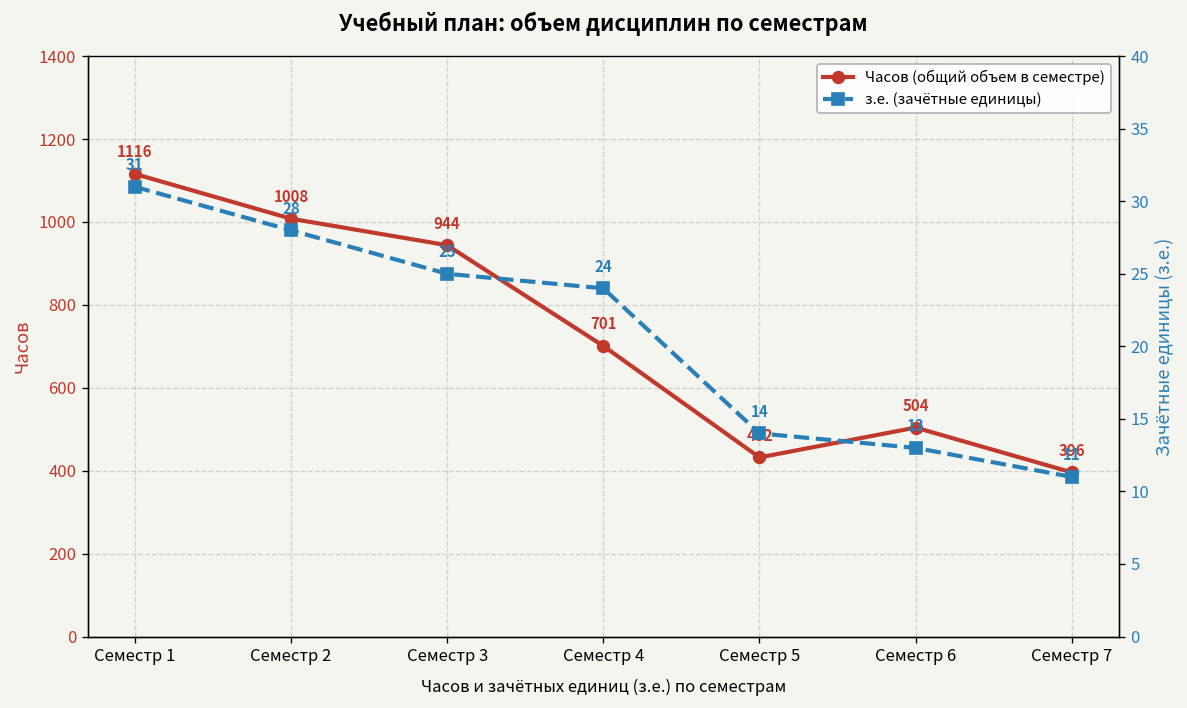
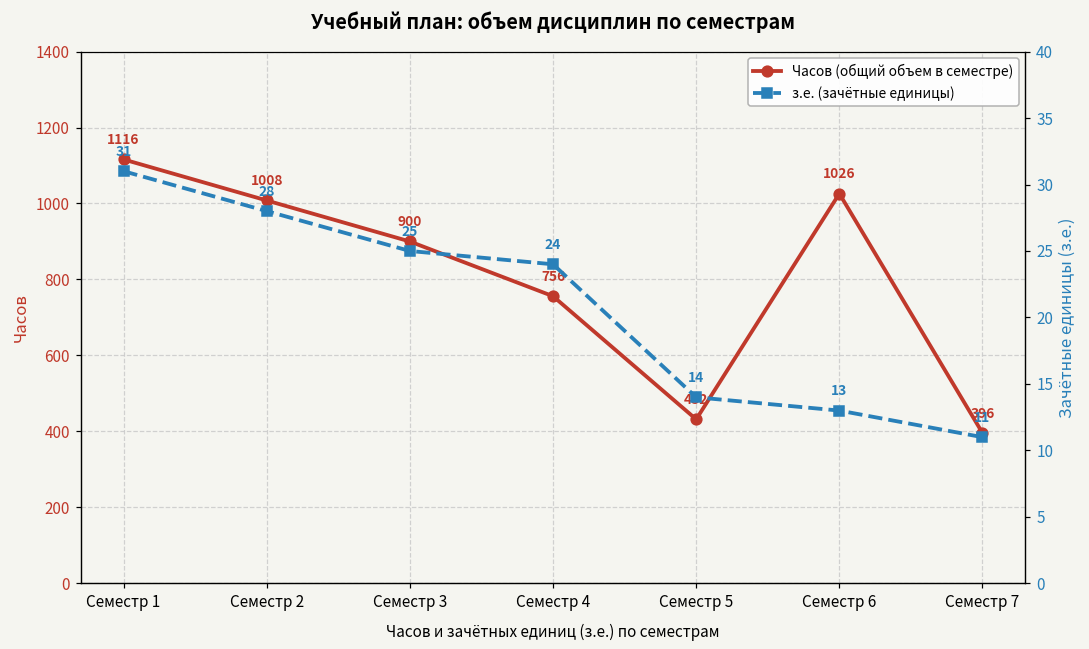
Часов (общий объем в семестре), Семестр 3: 944 -> 900
Часов (общий объем в семестре), Семестр 4: 701 -> 756
Часов (общий объем в семестре), Семестр 6: 504 -> 1026
